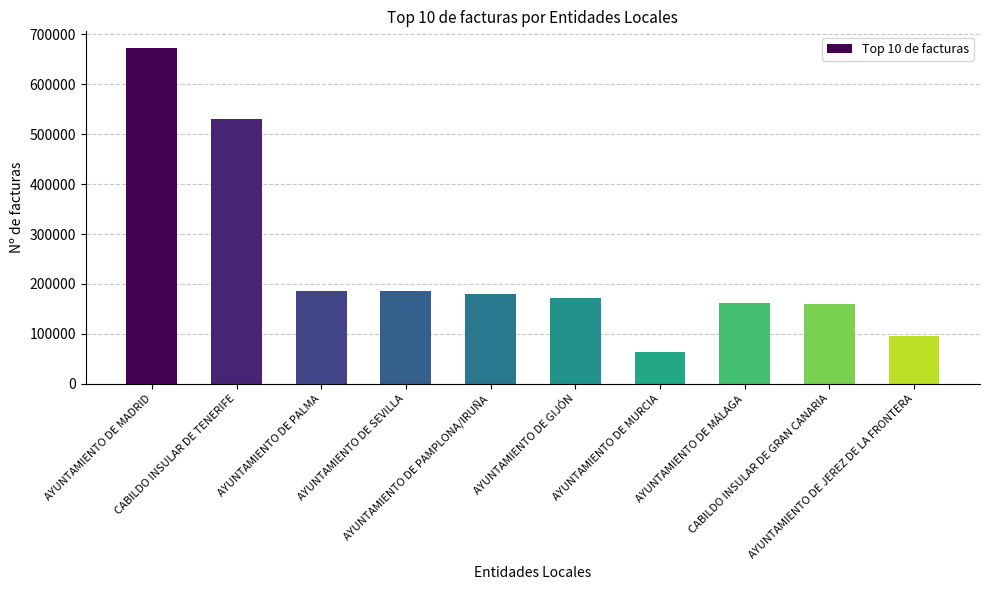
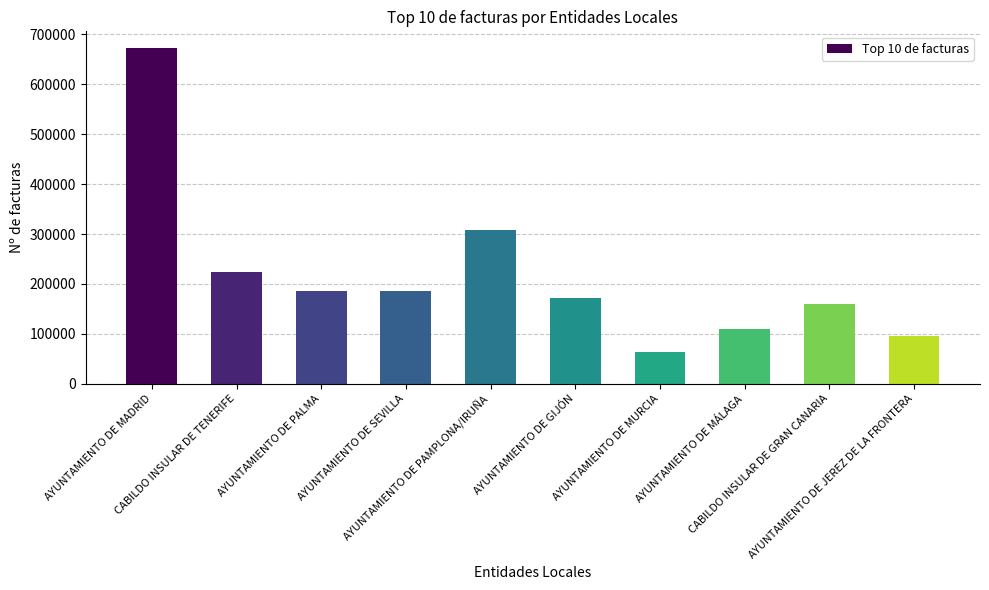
CABILDO INSULAR DE TENERIFE: 530000 -> 220000
AYUNTAMIENTO DE PAMPLONA/IRUÑA: 180000 -> 310000
AYUNTAMIENTO DE MÁLAGA: 160000 -> 110000
